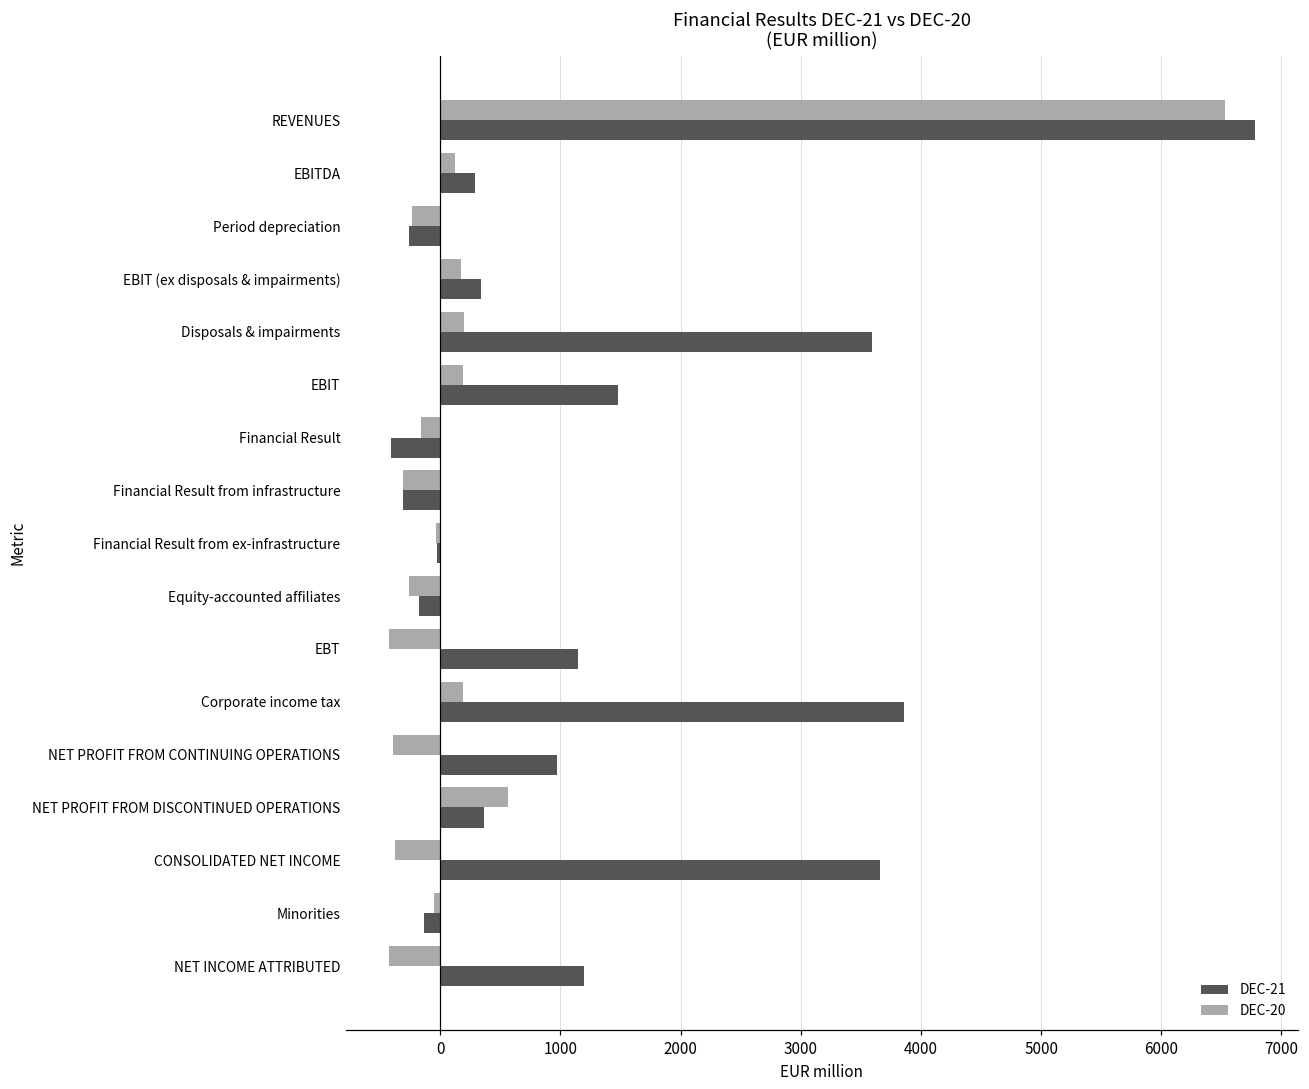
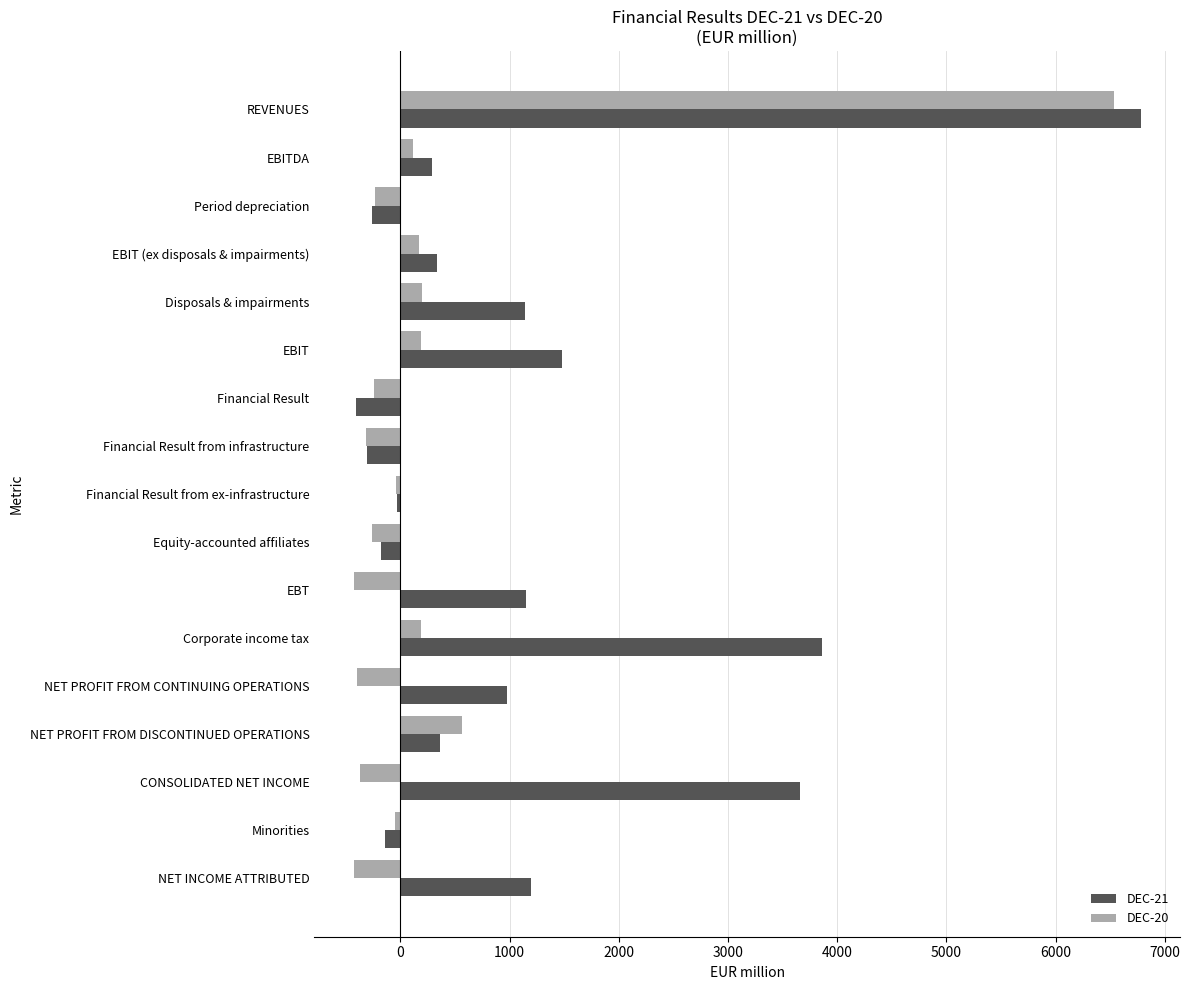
DEC-21, Disposals & impairments: 3590 -> 1140
DEC-20, Financial Result: -160 -> -240
